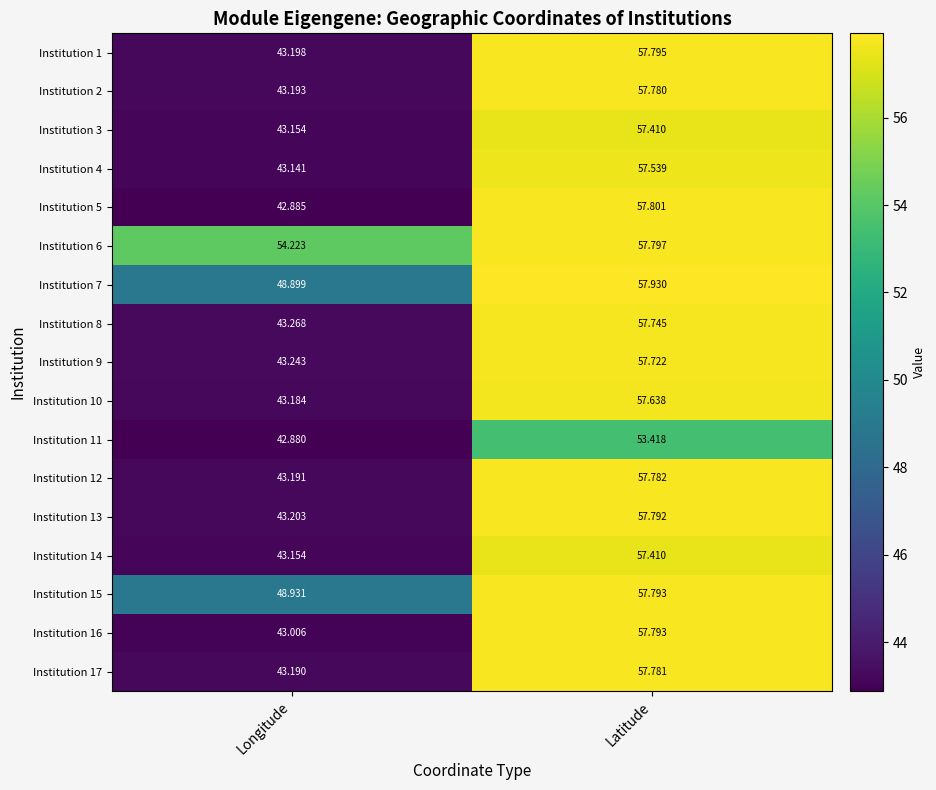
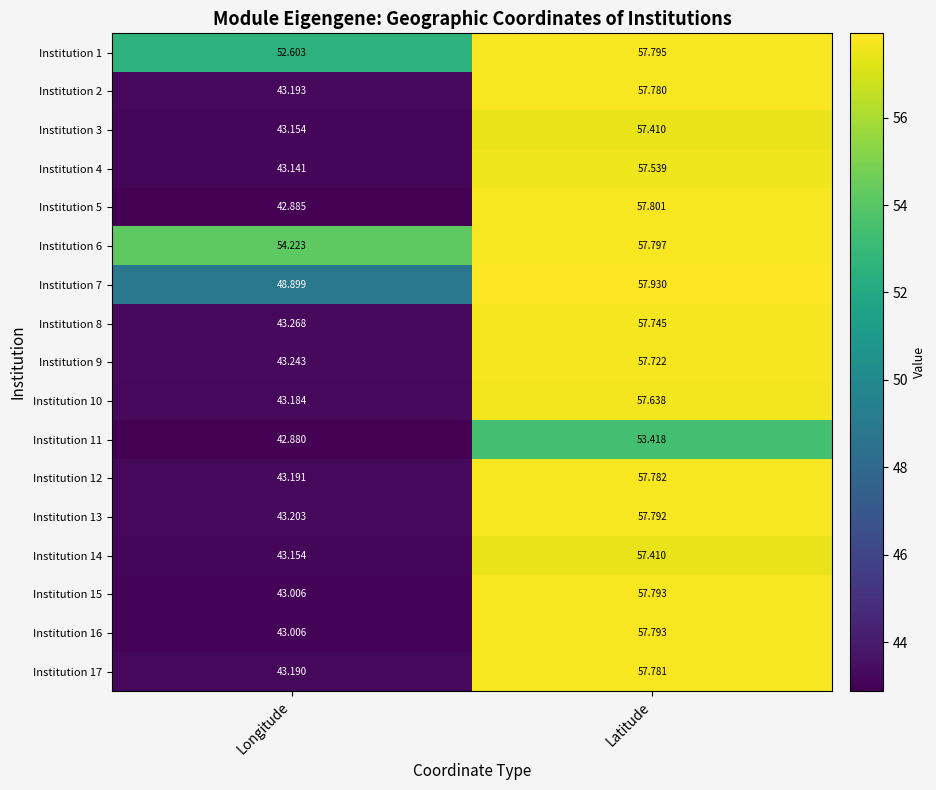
Institution 1, Longitude: 43.198 -> 52.603
Institution 15, Longitude: 48.931 -> 43.006
